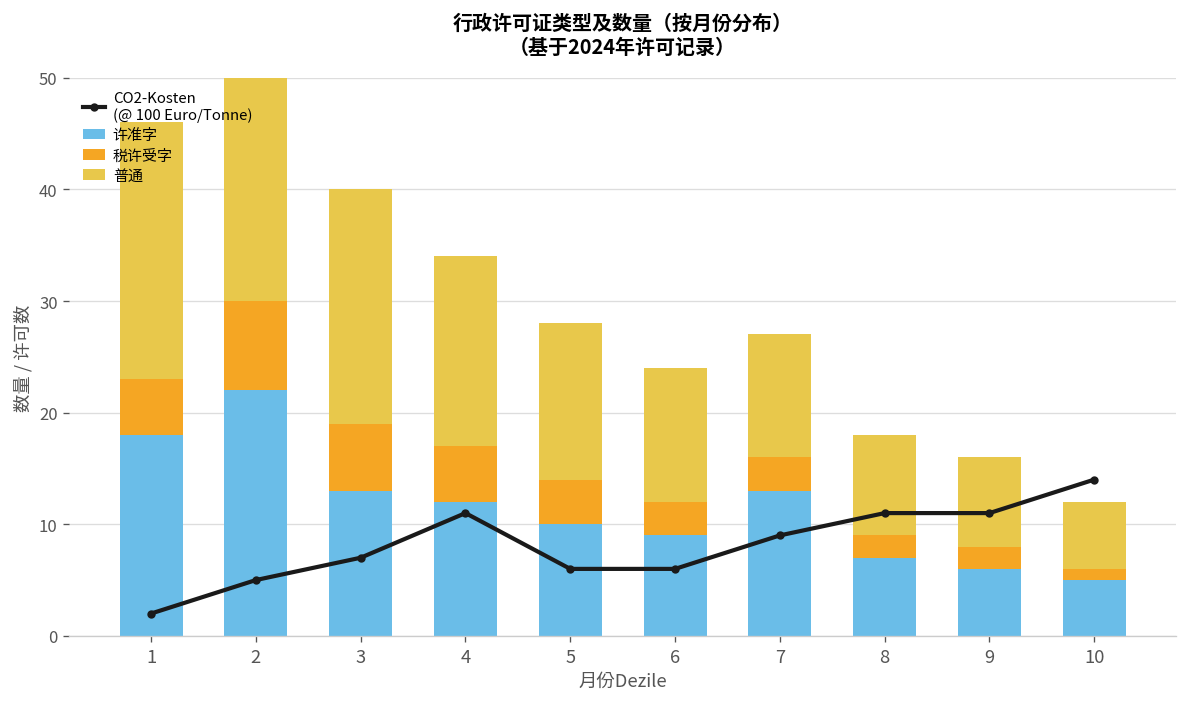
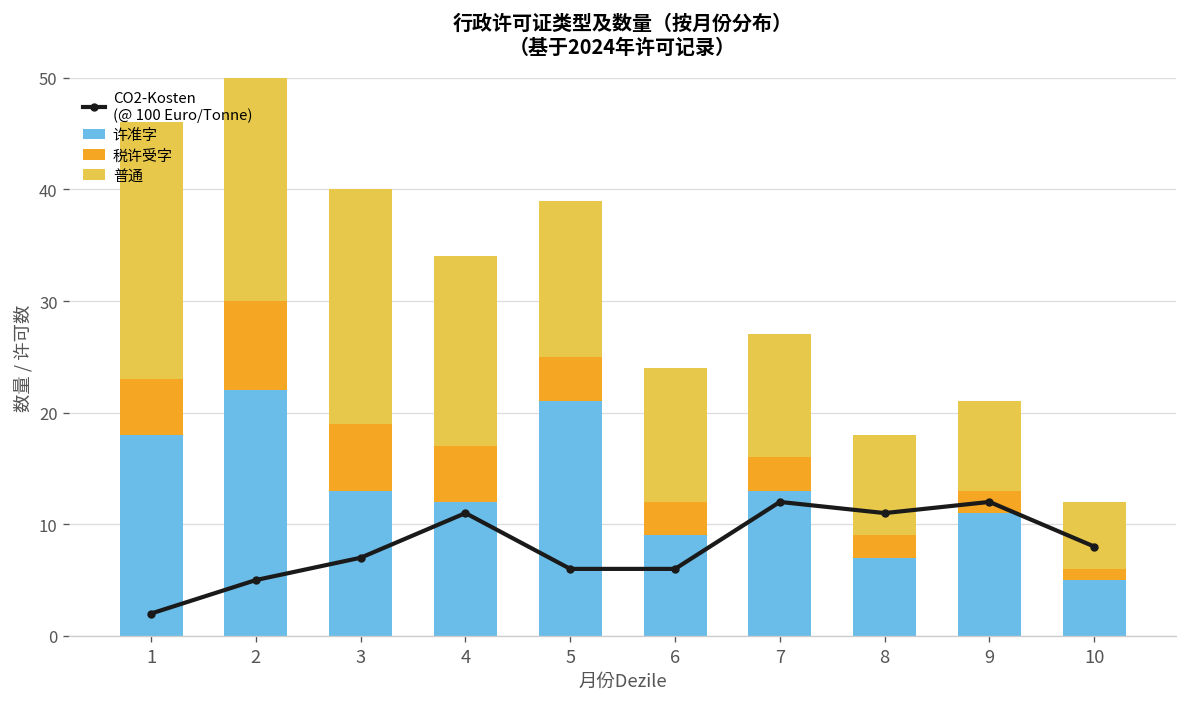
许准字, 5: 10 -> 21
CO2-Kosten (@ 100 Euro/Tonne), 7: 9 -> 12
CO2-Kosten (@ 100 Euro/Tonne), 9: 11 -> 12
许准字, 9: 6 -> 11
CO2-Kosten (@ 100 Euro/Tonne), 10: 14 -> 8
